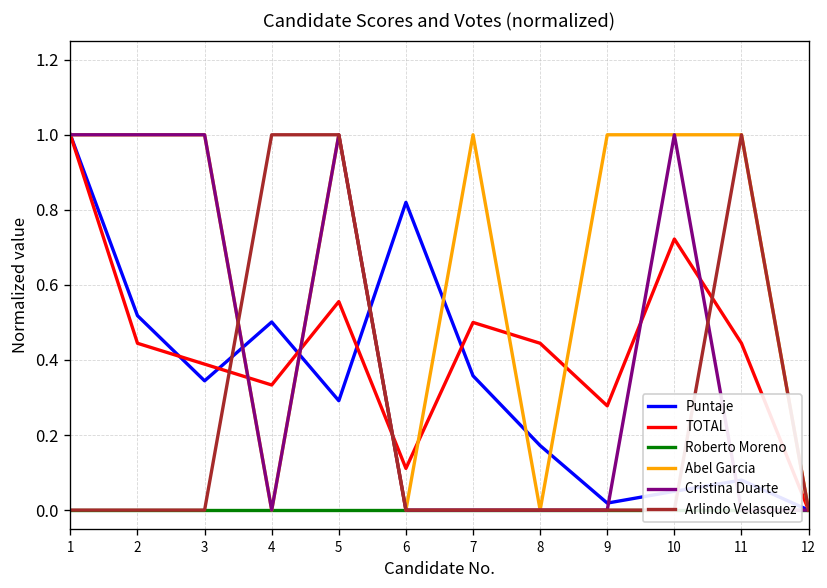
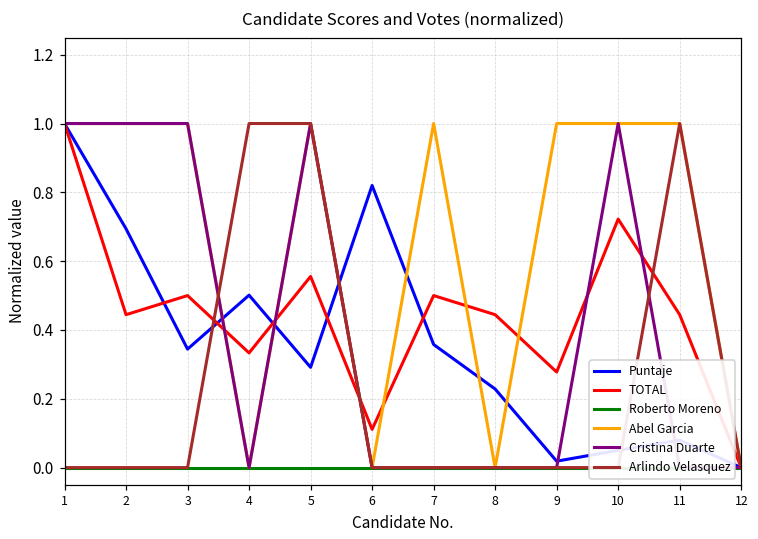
Puntaje, 2: 0.52 -> 0.69
TOTAL, 3: 0.39 -> 0.50
Puntaje, 8: 0.17 -> 0.23
